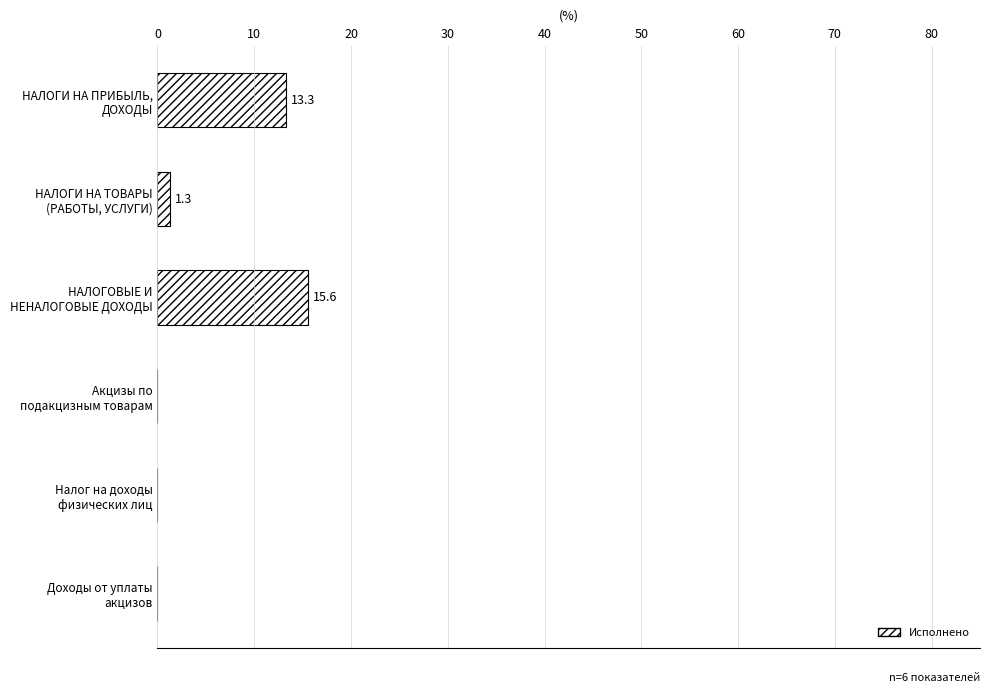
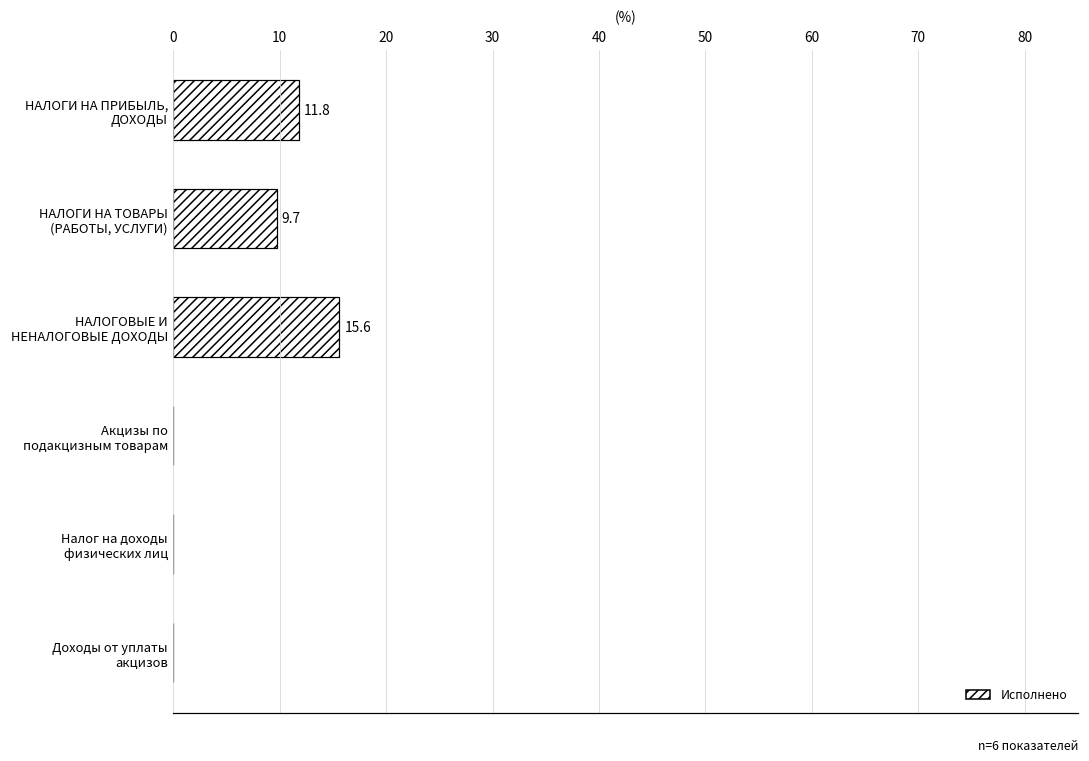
НАЛОГИ НА ПРИБЫЛЬ, ДОХОДЫ: 13.3 -> 11.8
НАЛОГИ НА ТОВАРЫ (РАБОТЫ, УСЛУГИ): 1.3 -> 9.7
